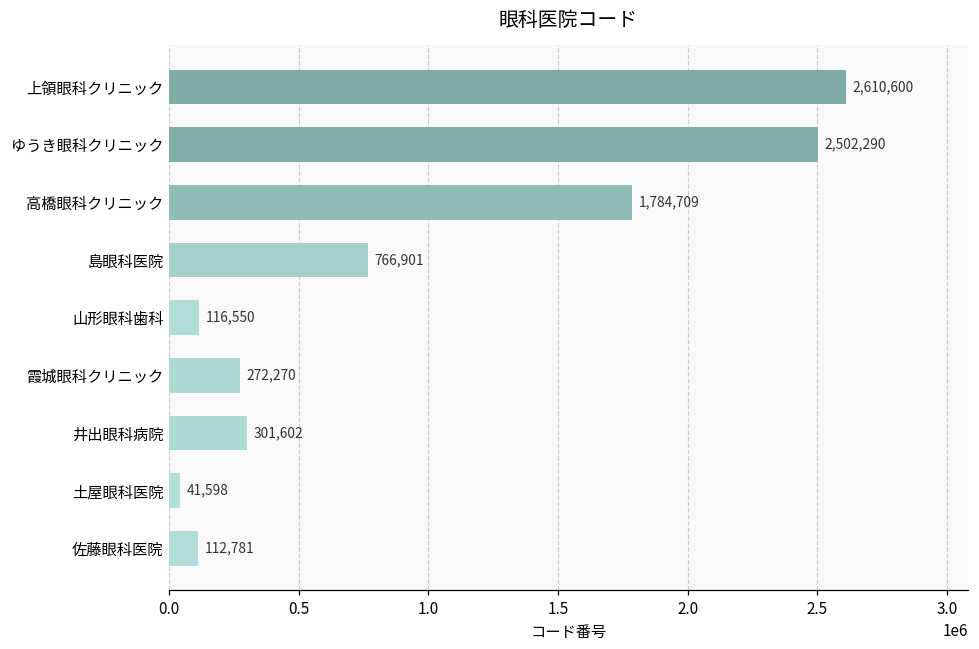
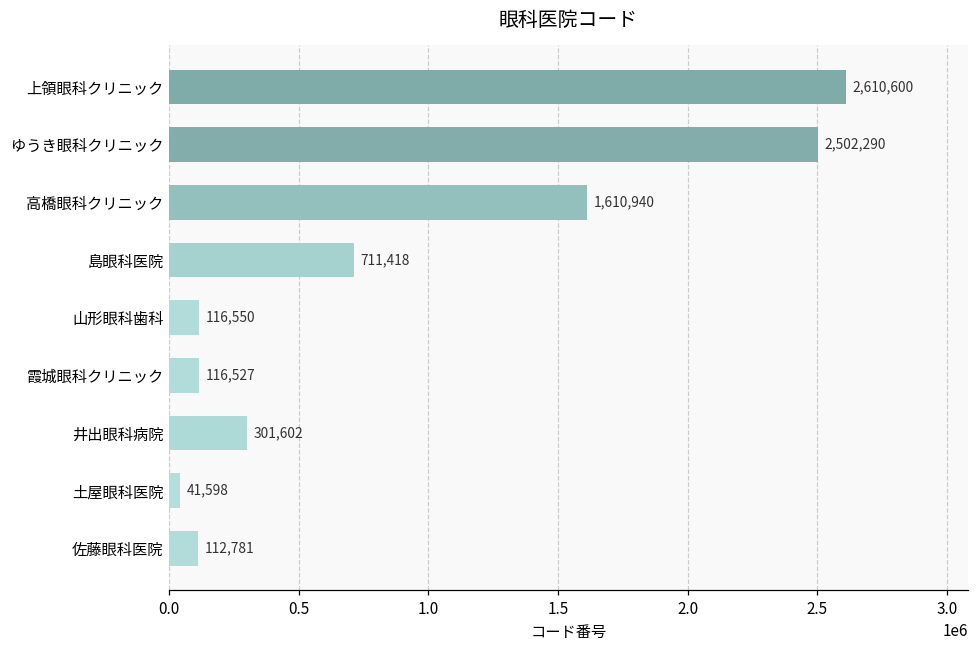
高橋眼科クリニック: 1,784,709 -> 1,610,940
島眼科医院: 766,901 -> 711,418
霞城眼科クリニック: 272,270 -> 116,527
